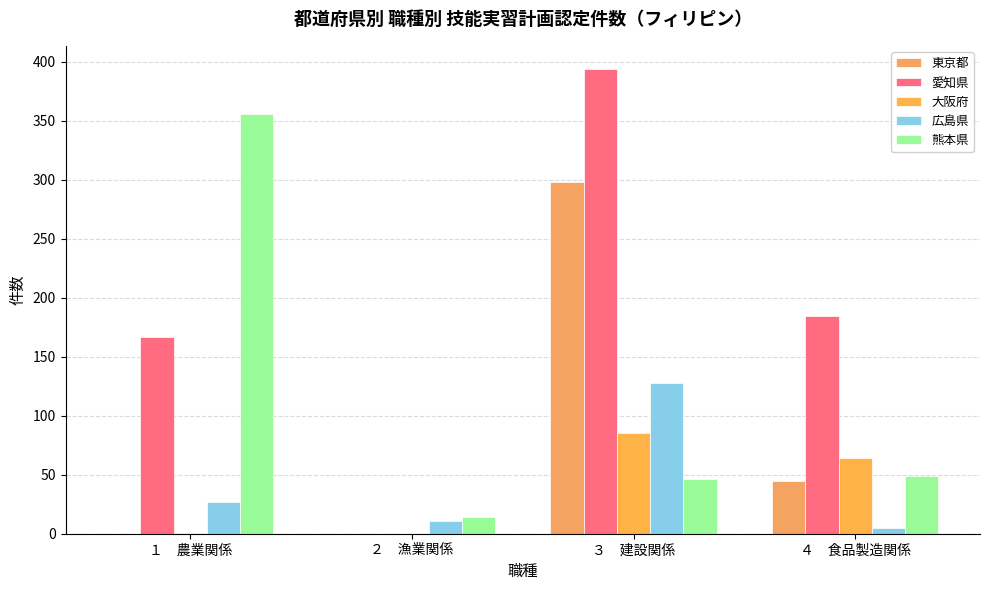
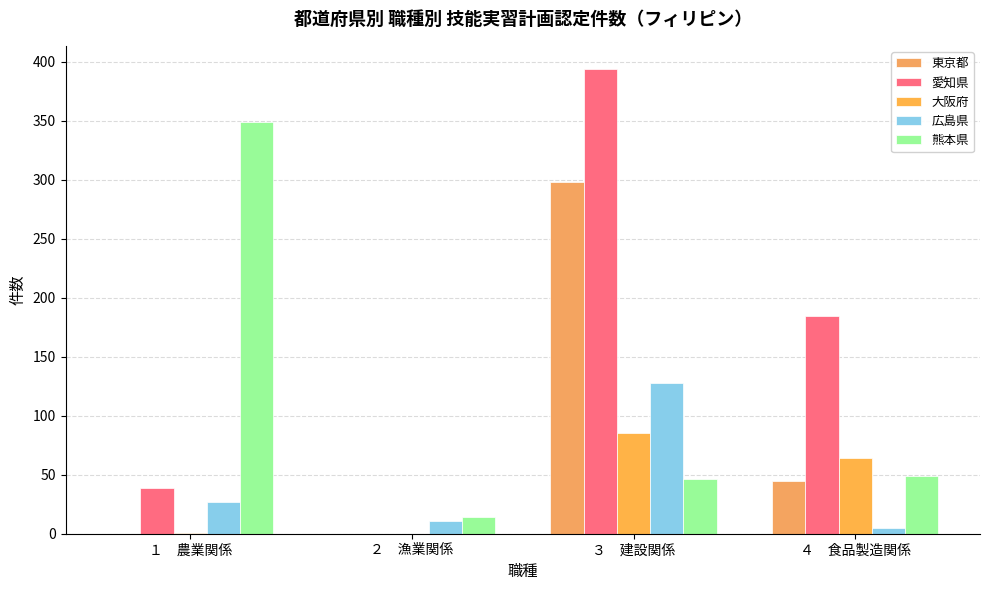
愛知県, １ 農業関係: 167 -> 39
熊本県, １ 農業関係: 356 -> 349
